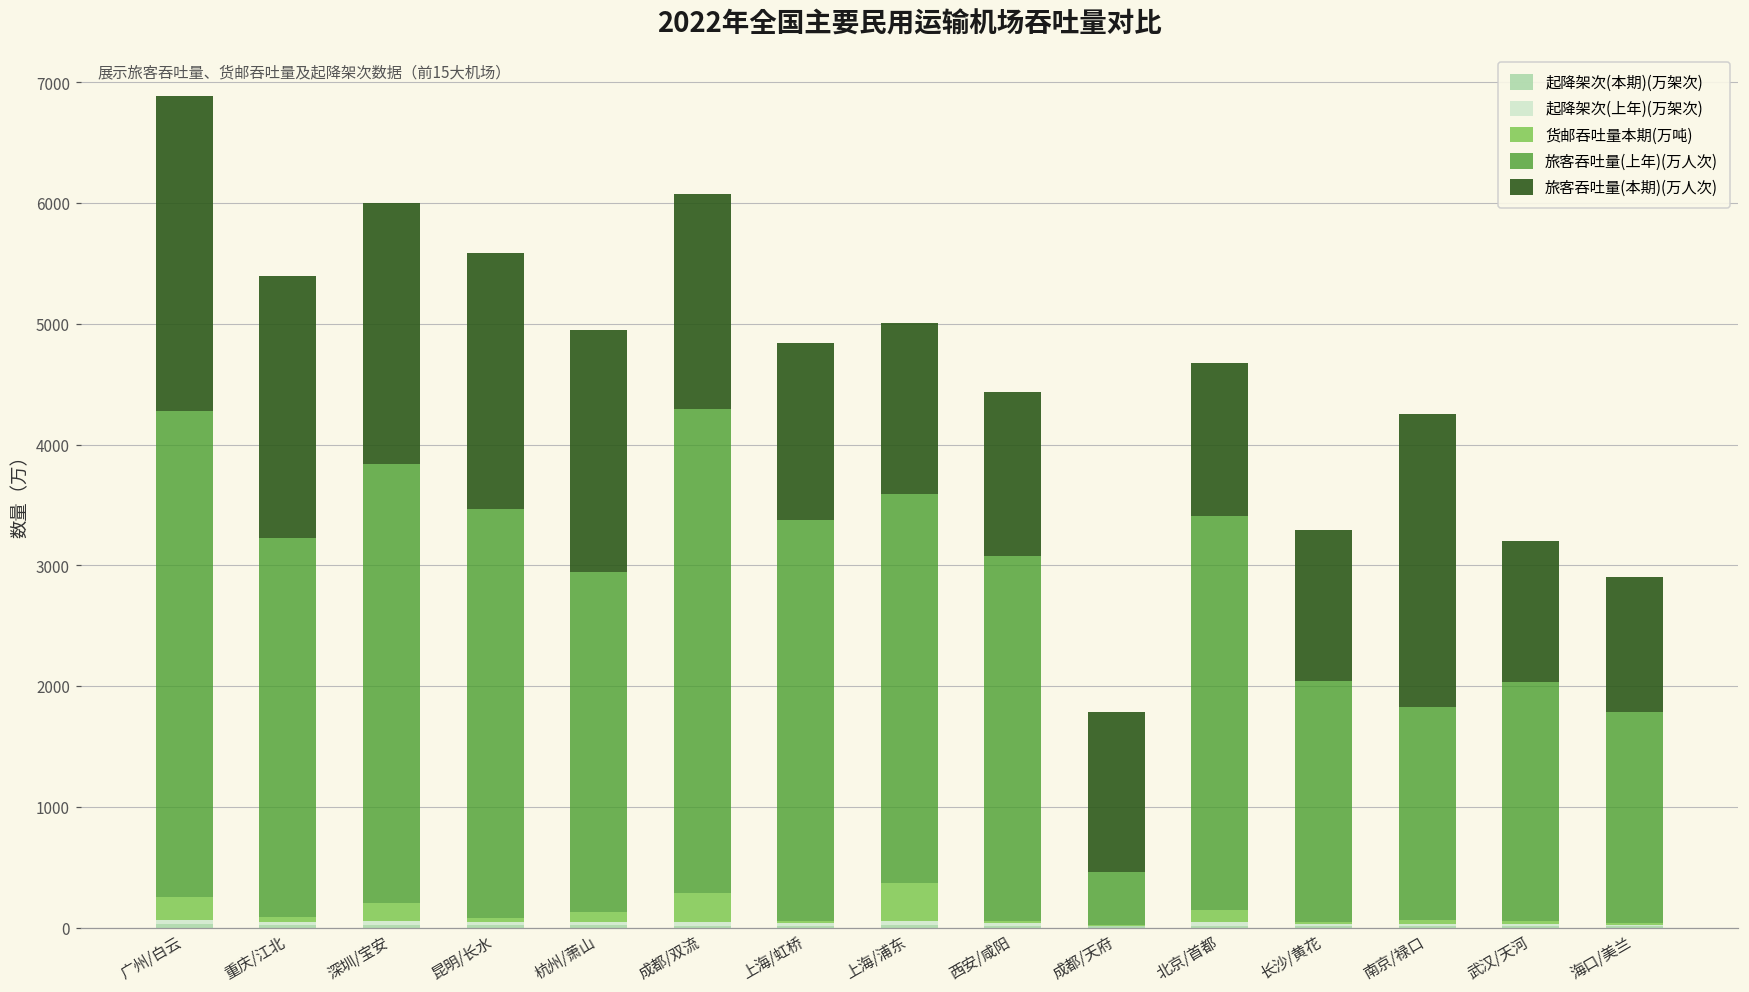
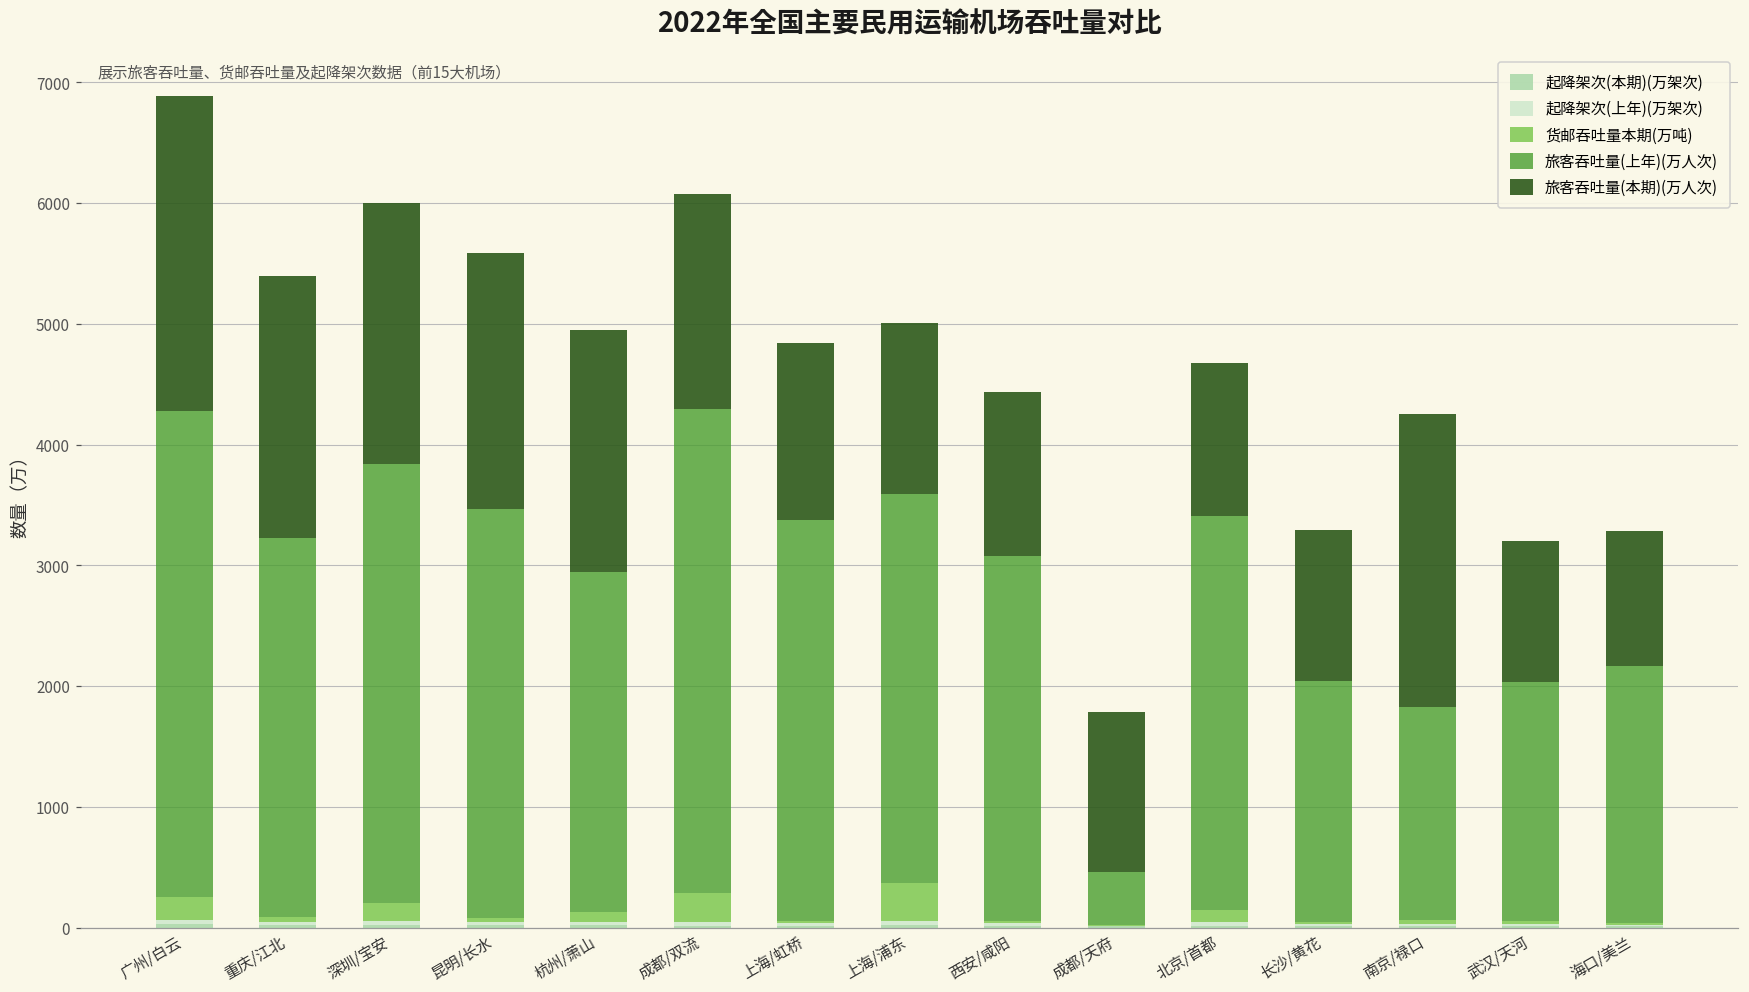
旅客吞吐量(上年)(万人次), 海口/美兰: 1750 -> 2130
